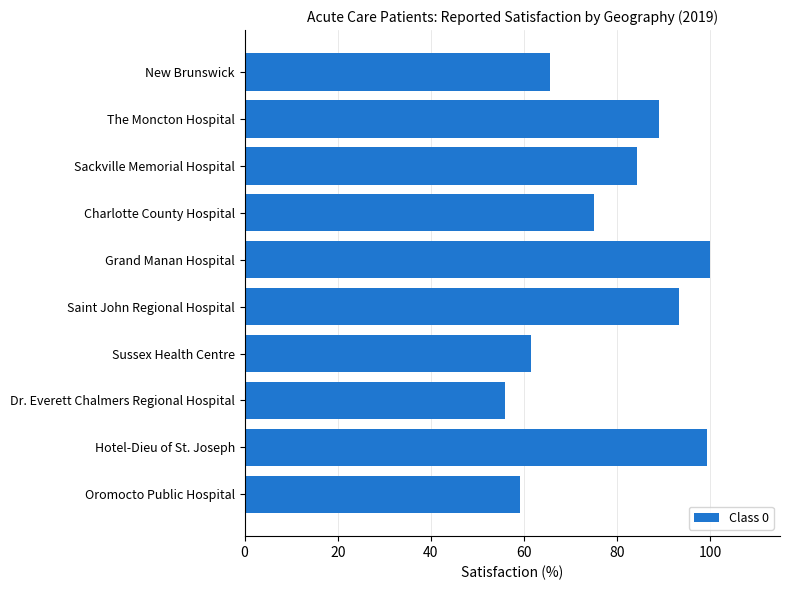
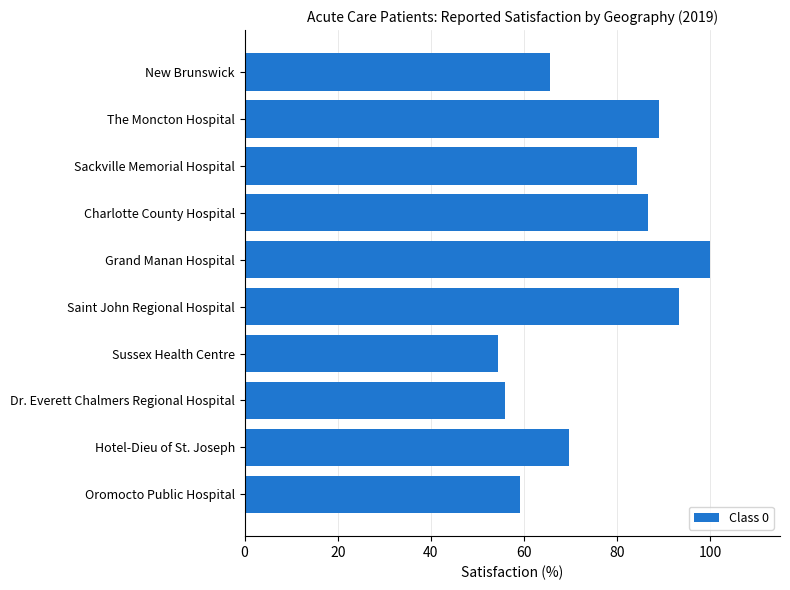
Charlotte County Hospital: 75 -> 87
Sussex Health Centre: 62 -> 54
Hotel-Dieu of St. Joseph: 99 -> 70
